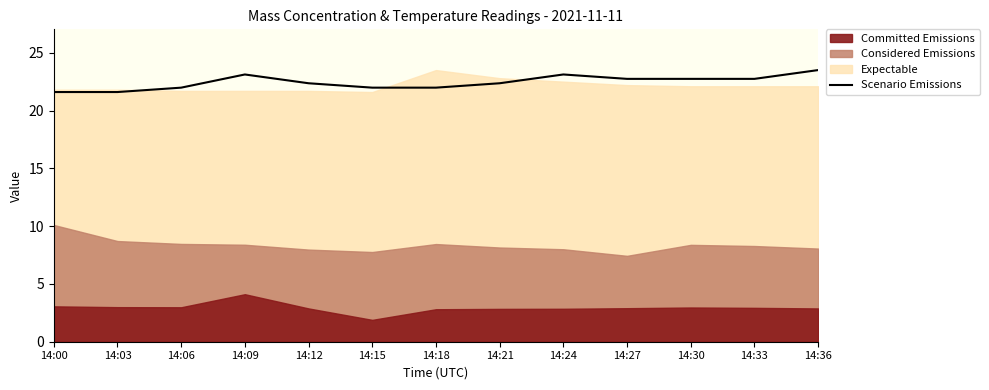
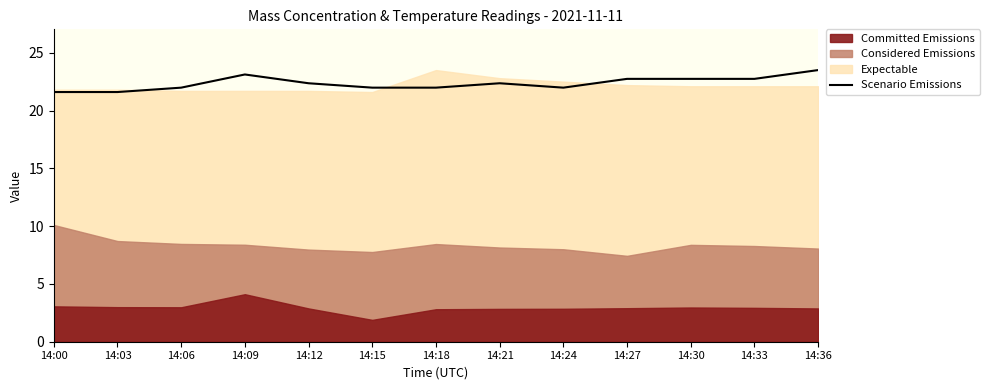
Scenario Emissions, 14:24: 23.1 -> 22.0
